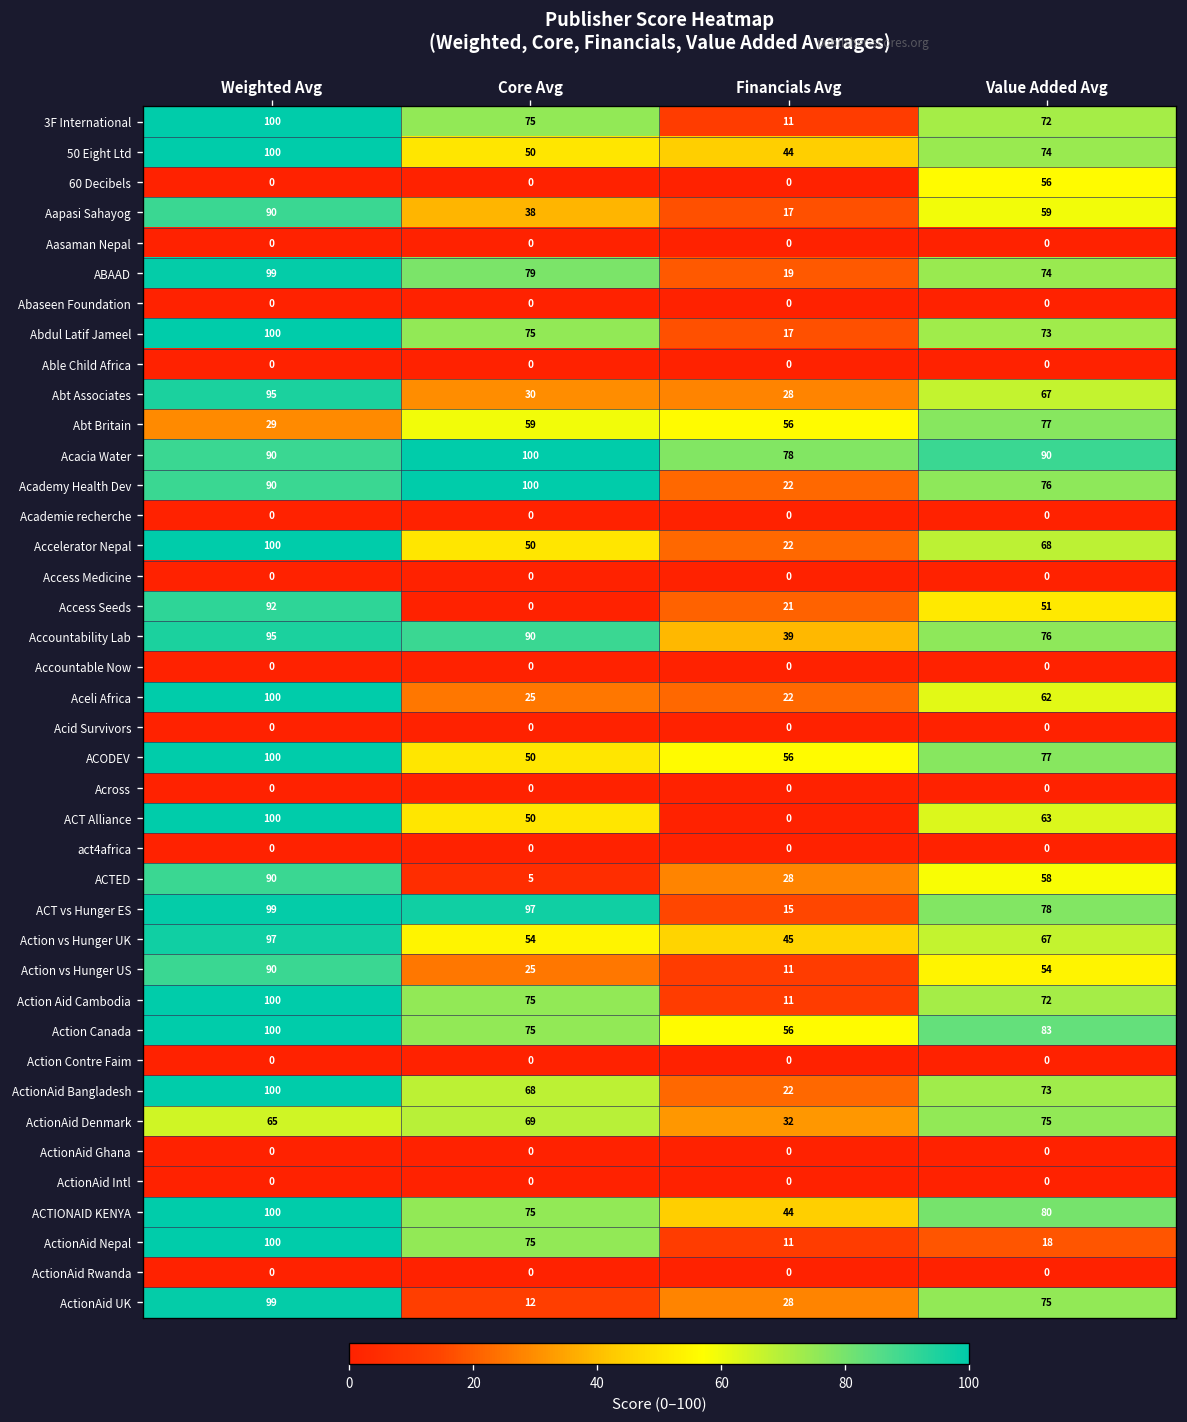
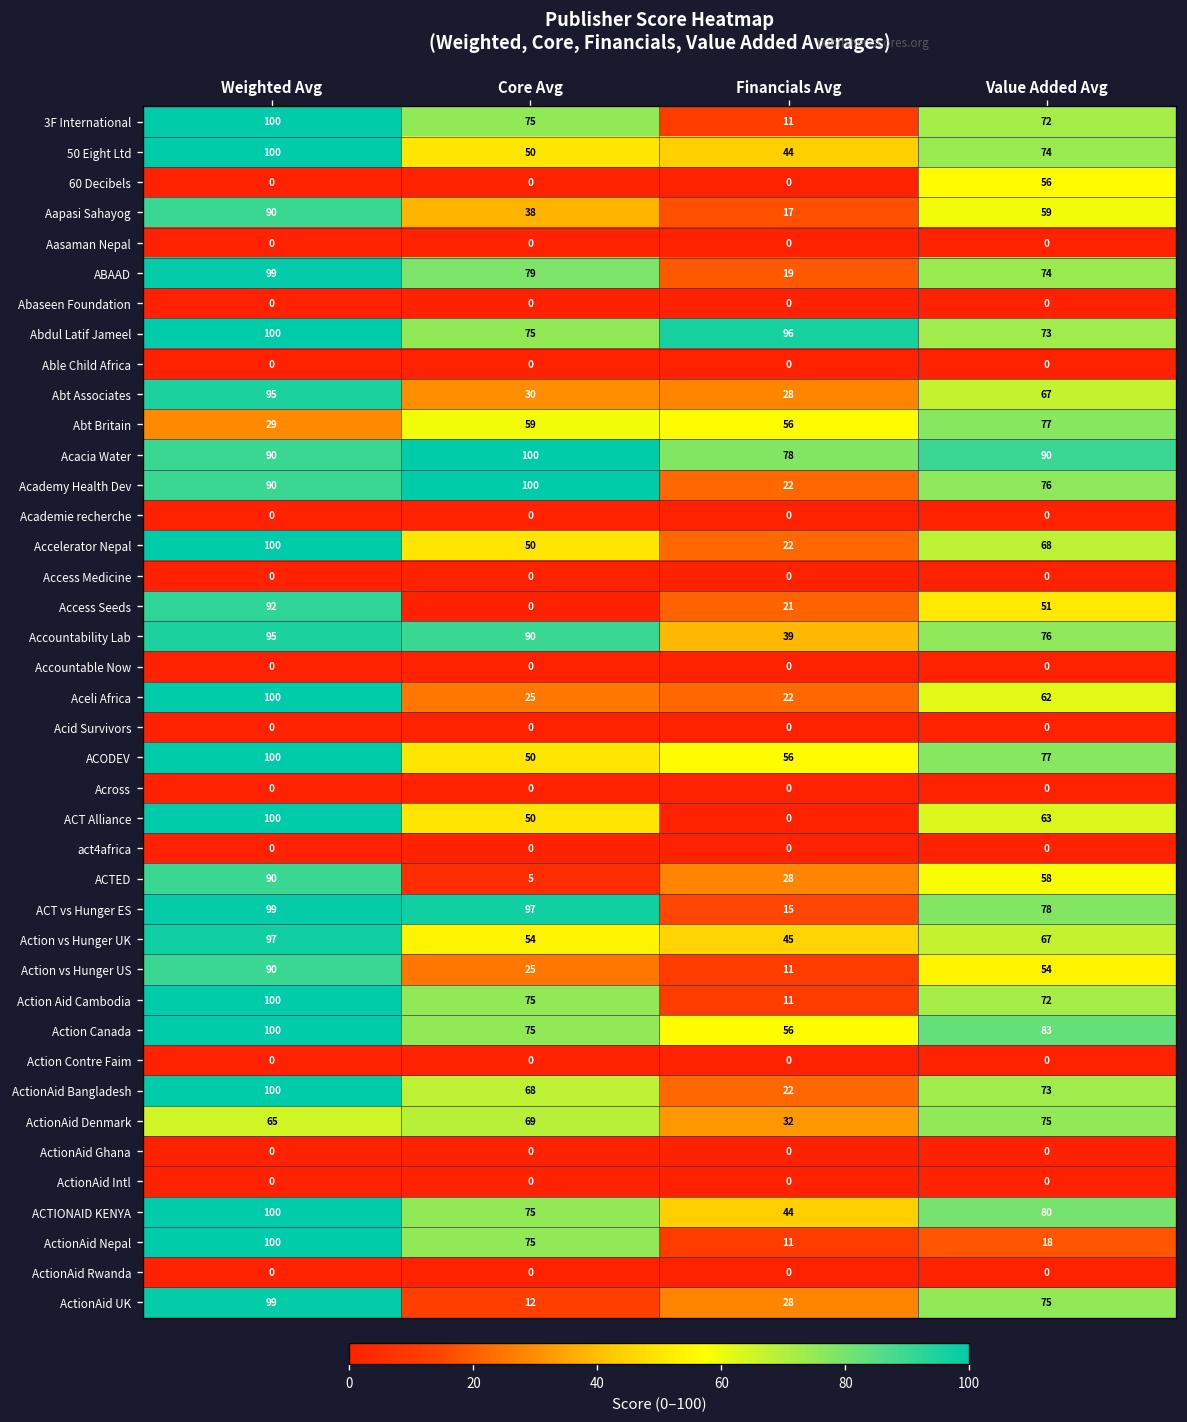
Abdul Latif Jameel, Financials Avg: 17 -> 96
